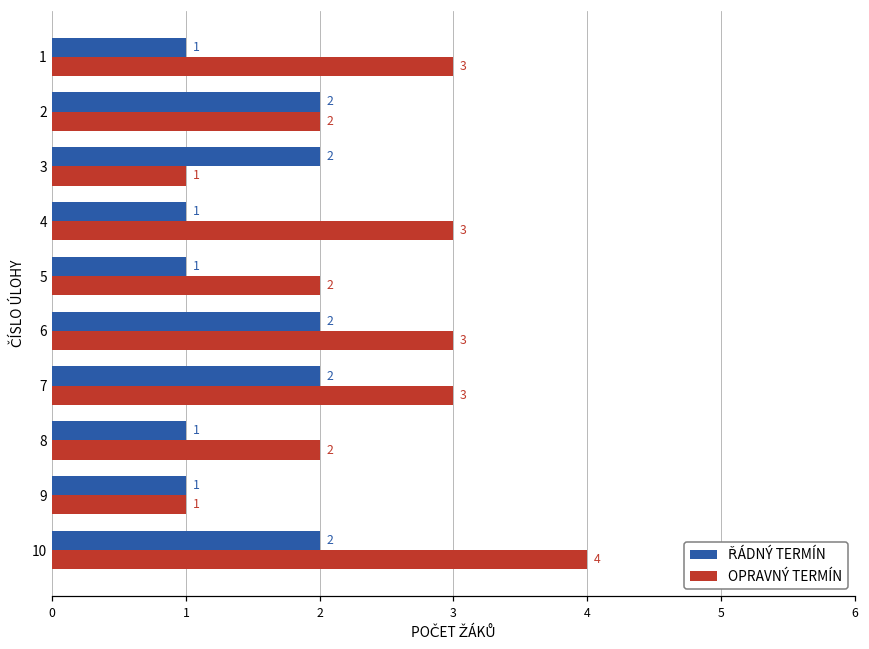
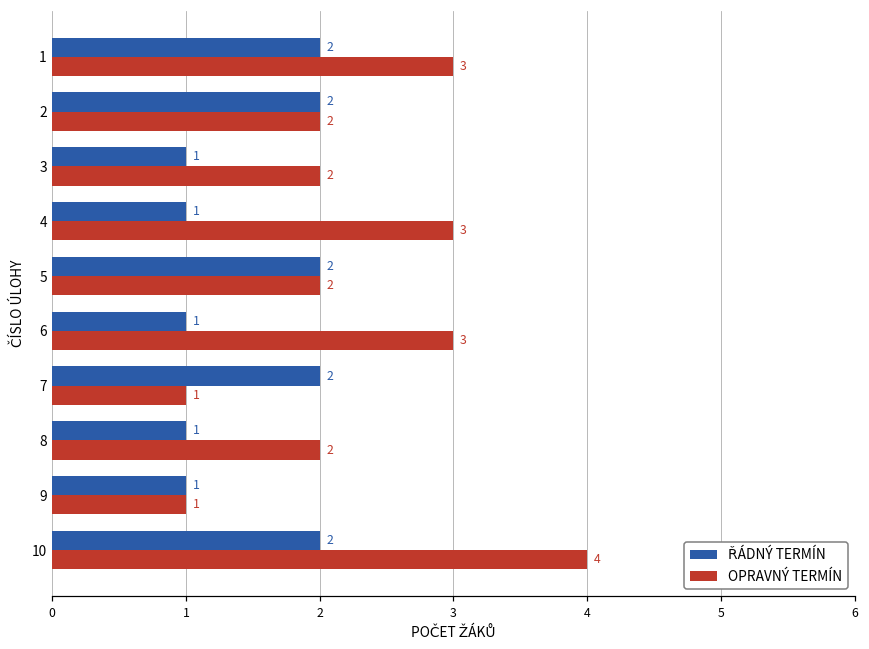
ŘÁDNÝ TERMÍN, 1: 1 -> 2
ŘÁDNÝ TERMÍN, 3: 2 -> 1
OPRAVNÝ TERMÍN, 3: 1 -> 2
ŘÁDNÝ TERMÍN, 5: 1 -> 2
ŘÁDNÝ TERMÍN, 6: 2 -> 1
OPRAVNÝ TERMÍN, 7: 3 -> 1
